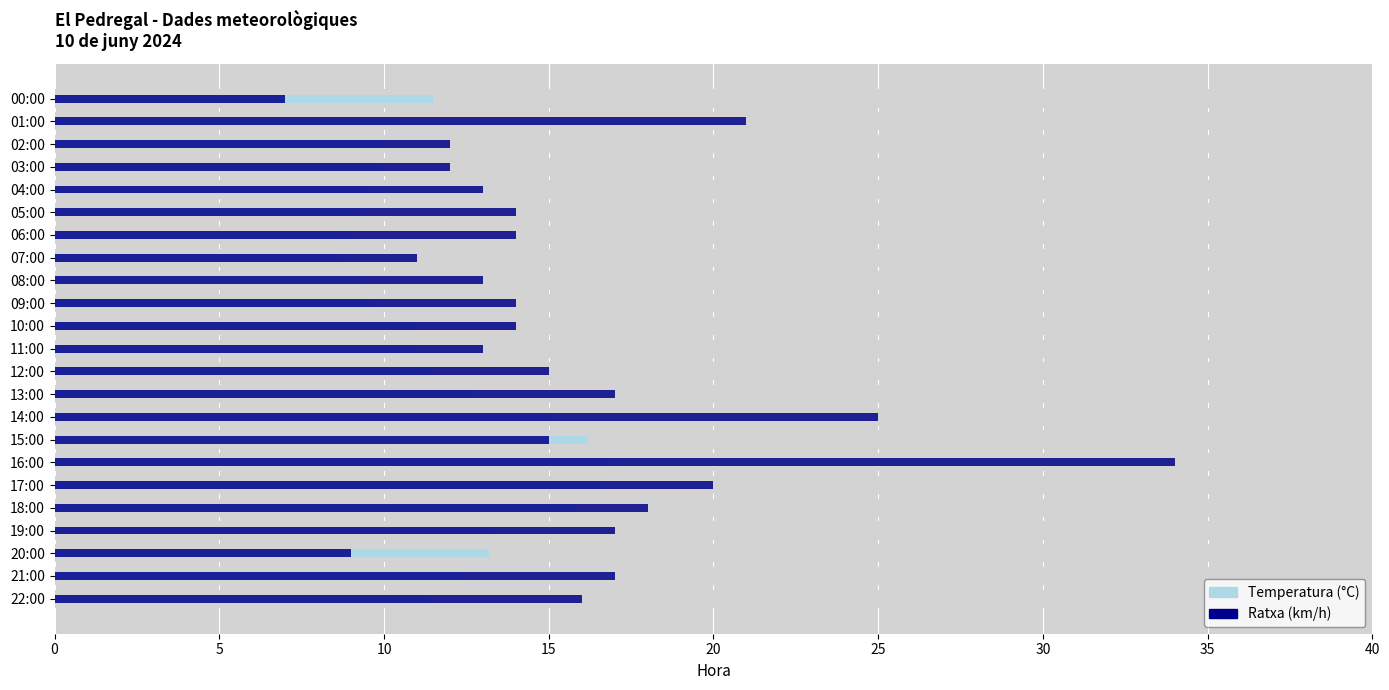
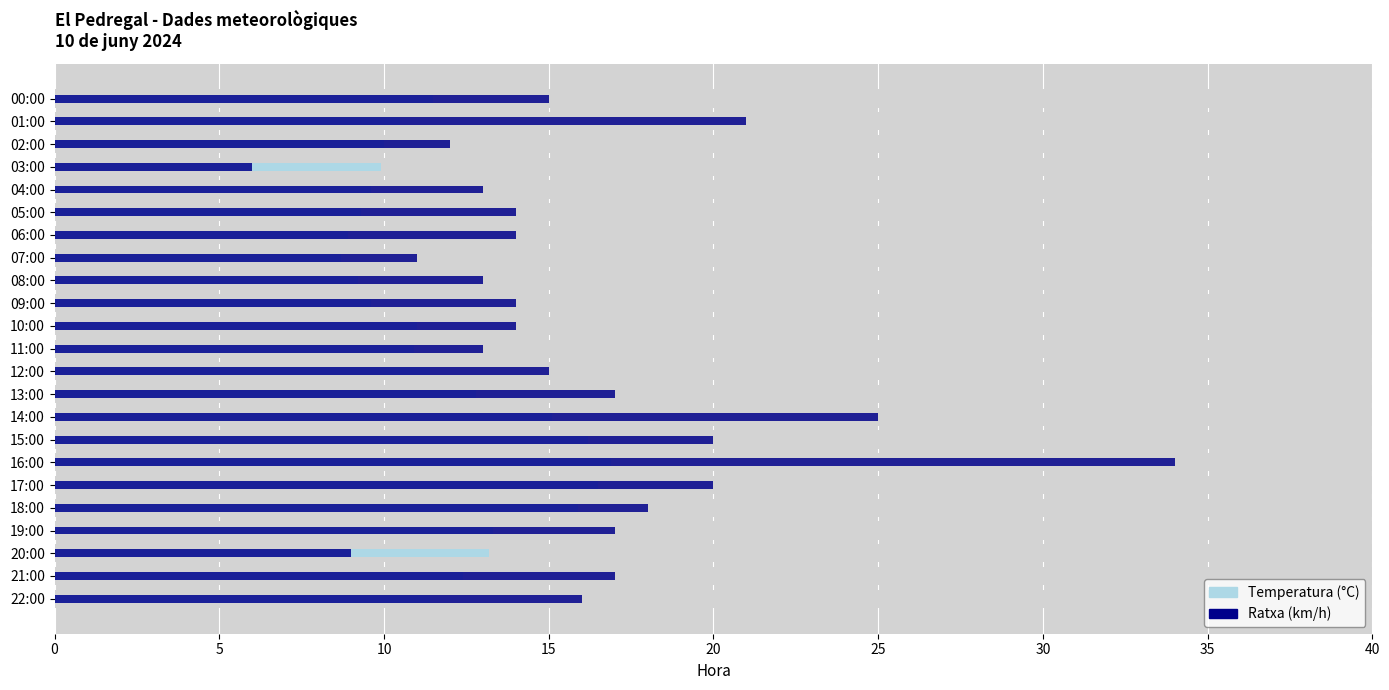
Ratxa (km/h), 00:00: 7 -> 15
Ratxa (km/h), 03:00: 12 -> 6
Ratxa (km/h), 15:00: 15 -> 20
